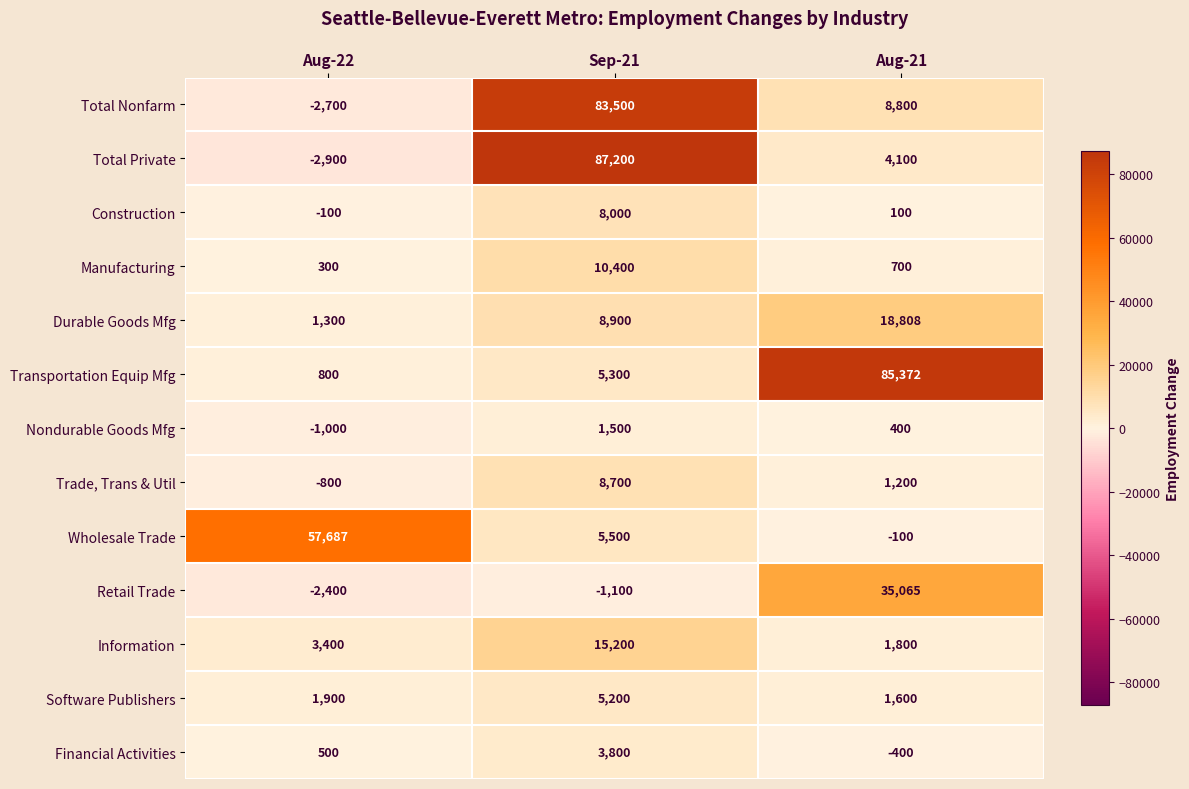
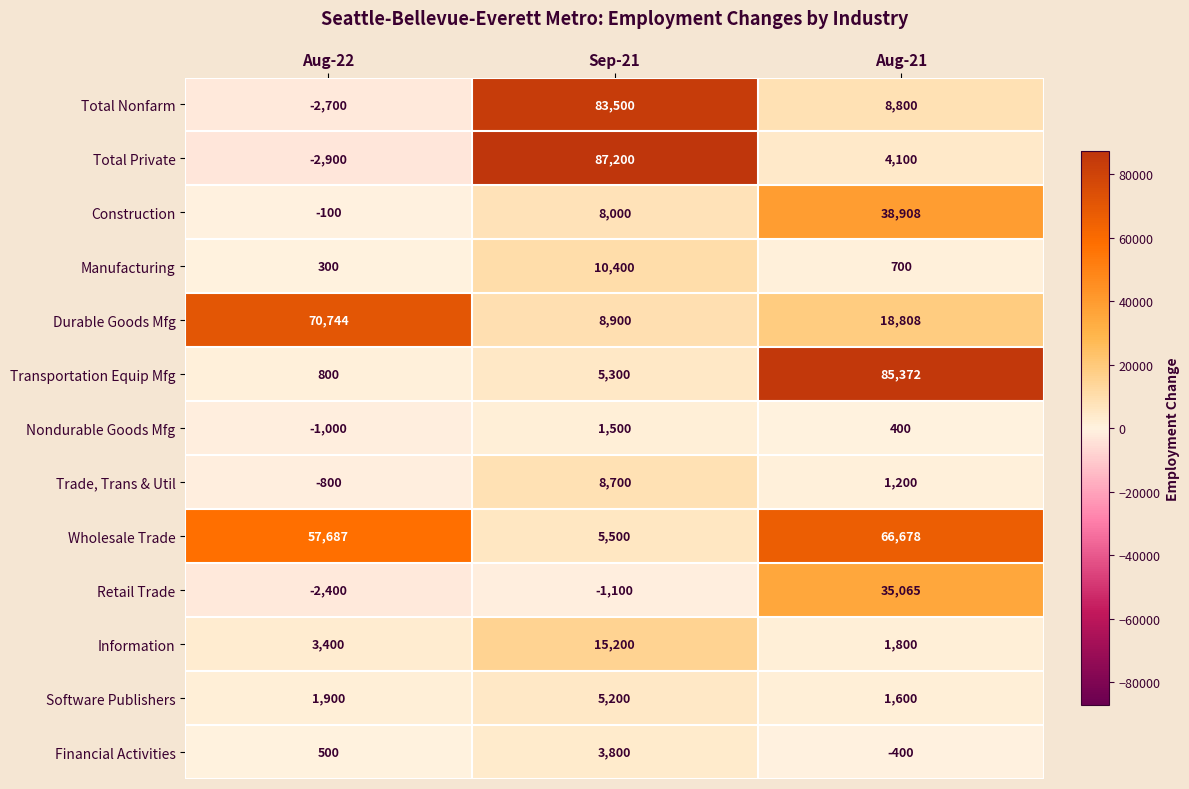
Construction, Aug-21: 100 -> 38,908
Durable Goods Mfg, Aug-22: 1,300 -> 70,744
Wholesale Trade, Aug-21: -100 -> 66,678
